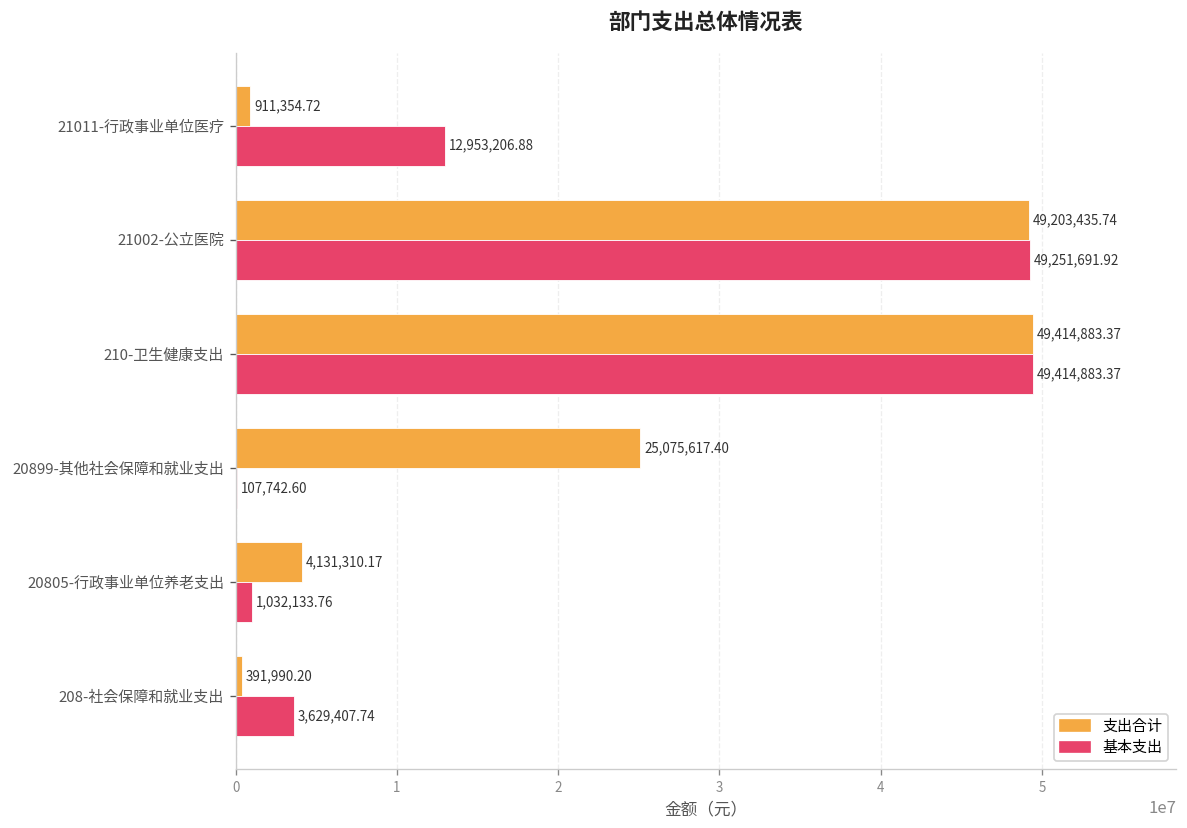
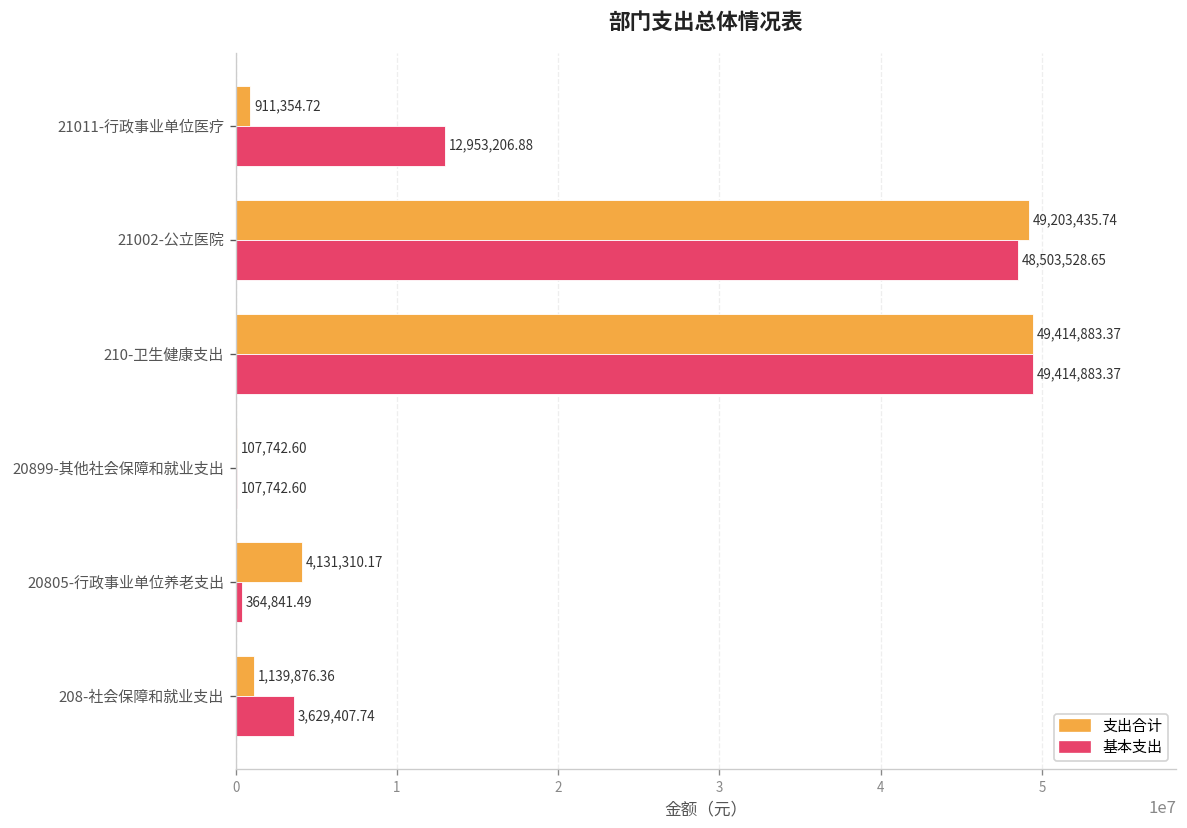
基本支出, 21002-公立医院: 49,251,691.92 -> 48,503,528.65
支出合计, 20899-其他社会保障和就业支出: 25,075,617.40 -> 107,742.60
基本支出, 20805-行政事业单位养老支出: 1,032,133.76 -> 364,841.49
支出合计, 208-社会保障和就业支出: 391,990.20 -> 1,139,876.36
